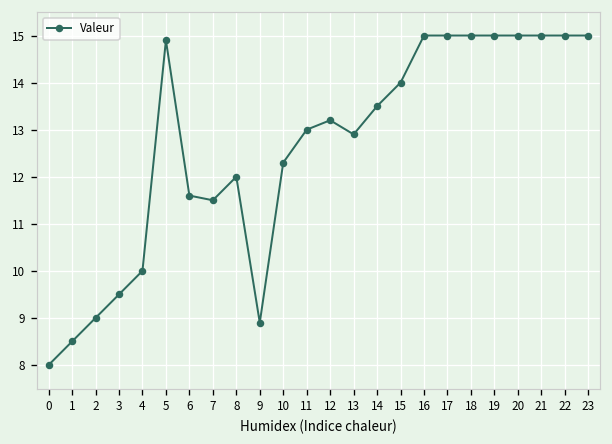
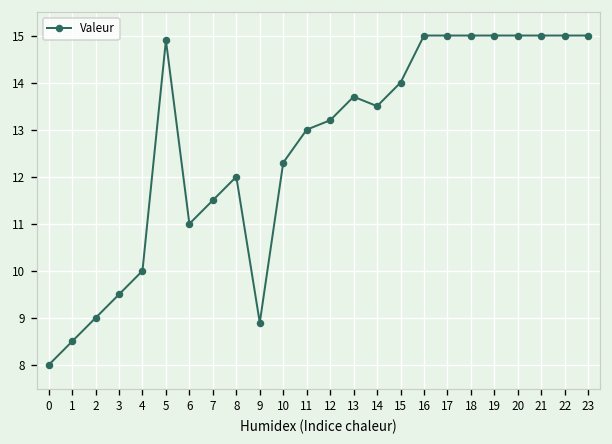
6: 11.6 -> 11.0
13: 12.9 -> 13.7
